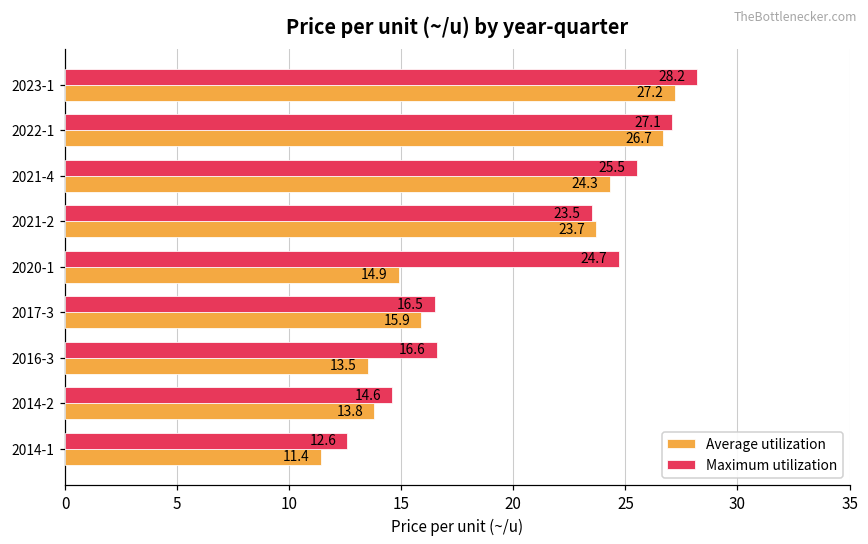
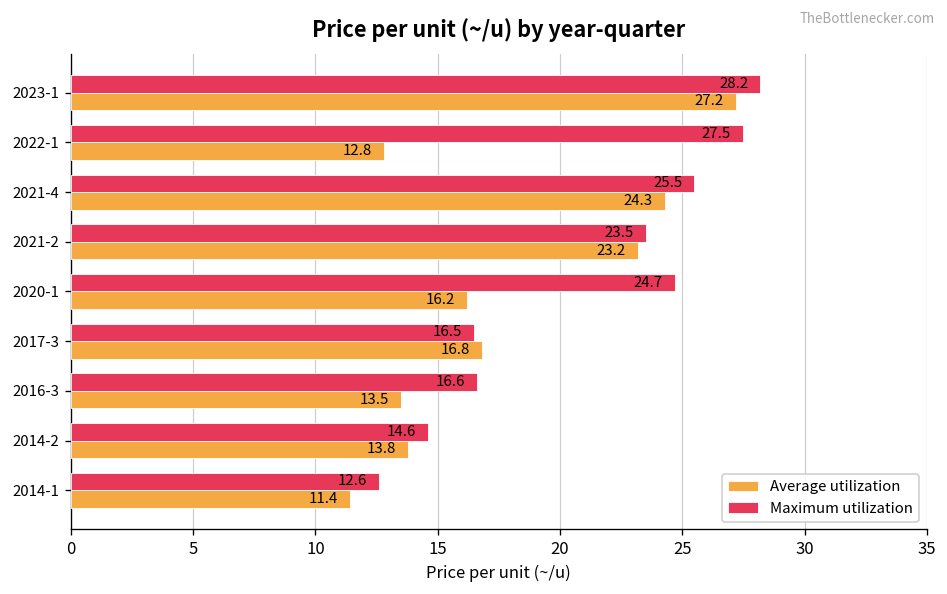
Maximum utilization, 2022-1: 27.1 -> 27.5
Average utilization, 2022-1: 26.7 -> 12.8
Average utilization, 2021-2: 23.7 -> 23.2
Average utilization, 2020-1: 14.9 -> 16.2
Average utilization, 2017-3: 15.9 -> 16.8
